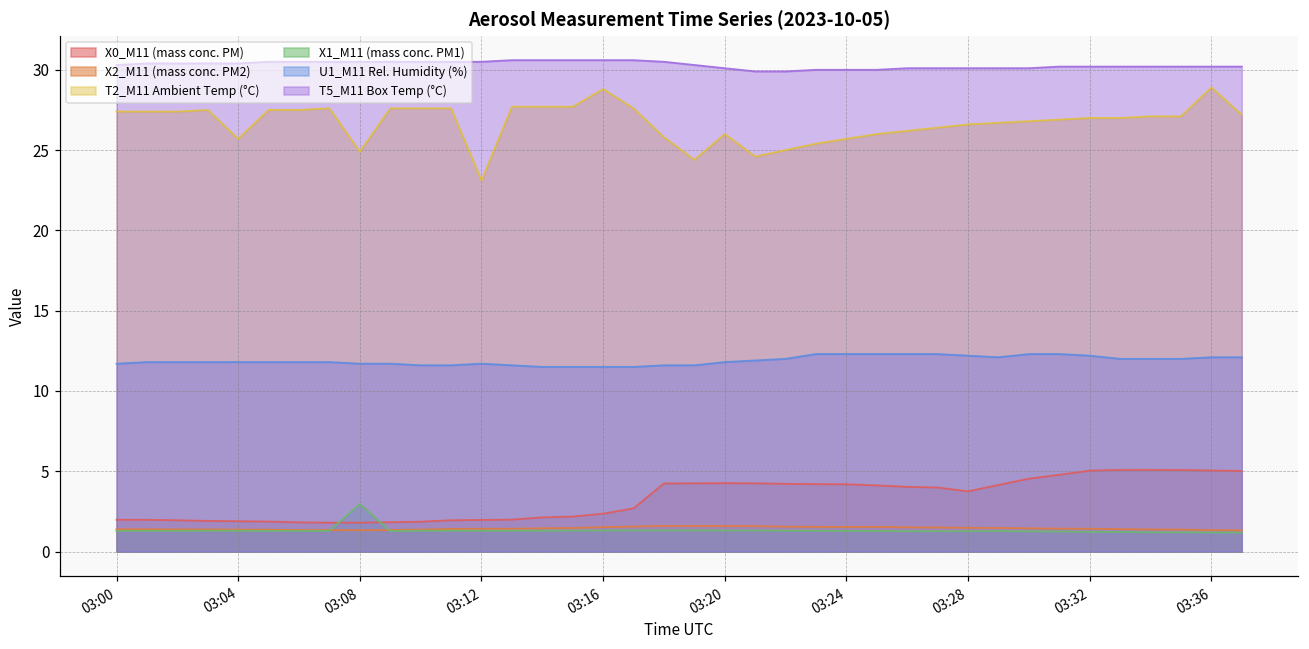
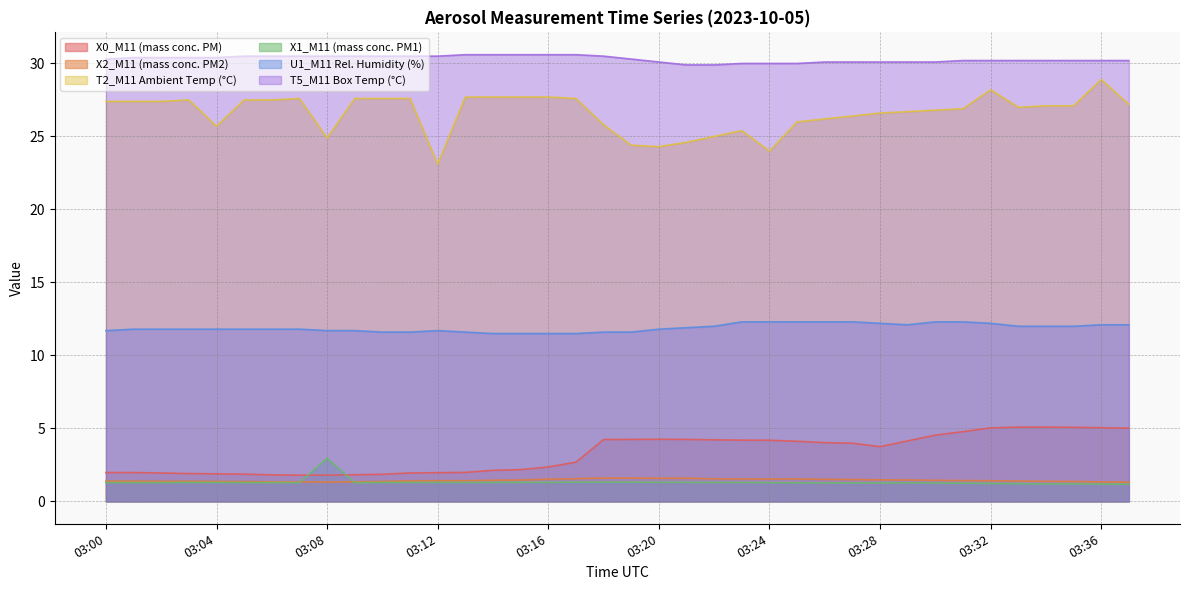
T2_M11 Ambient Temp (°C), 03:16: 28.8 -> 27.7
T2_M11 Ambient Temp (°C), 03:20: 26.0 -> 24.3
T2_M11 Ambient Temp (°C), 03:24: 25.7 -> 24.0
T2_M11 Ambient Temp (°C), 03:32: 27.0 -> 28.2
